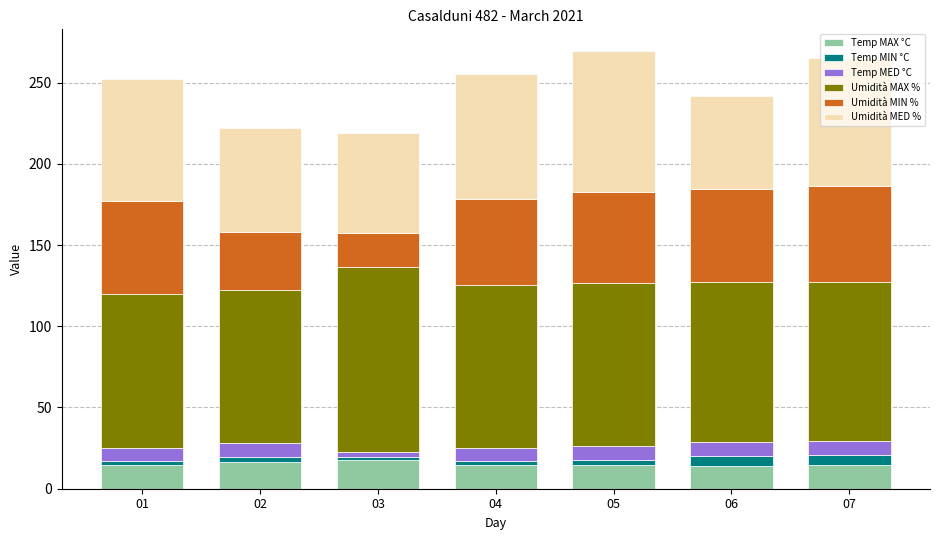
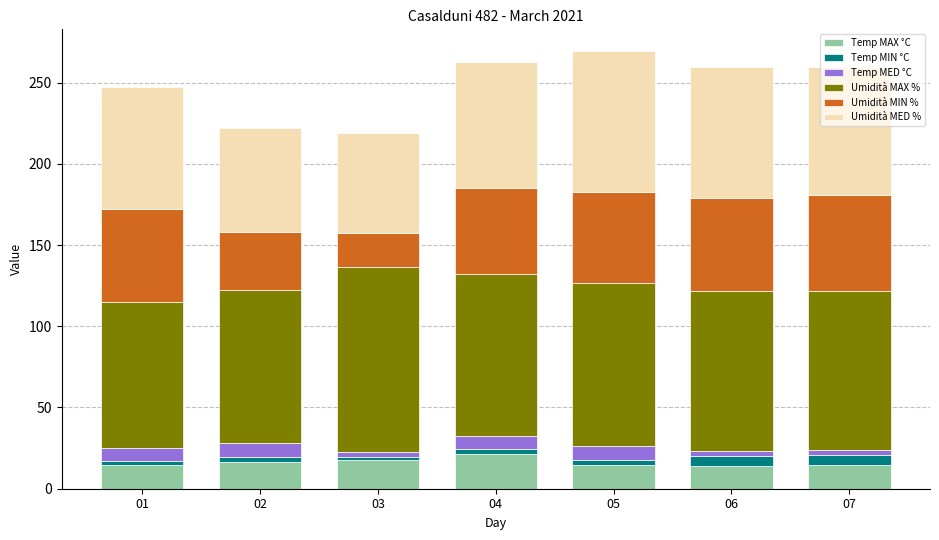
Umidità MAX %, 01: 95 -> 90
Temp MAX °C, 04: 14 -> 22
Temp MED °C, 06: 9 -> 3
Umidità MED %, 06: 57 -> 81
Temp MED °C, 07: 9 -> 3
